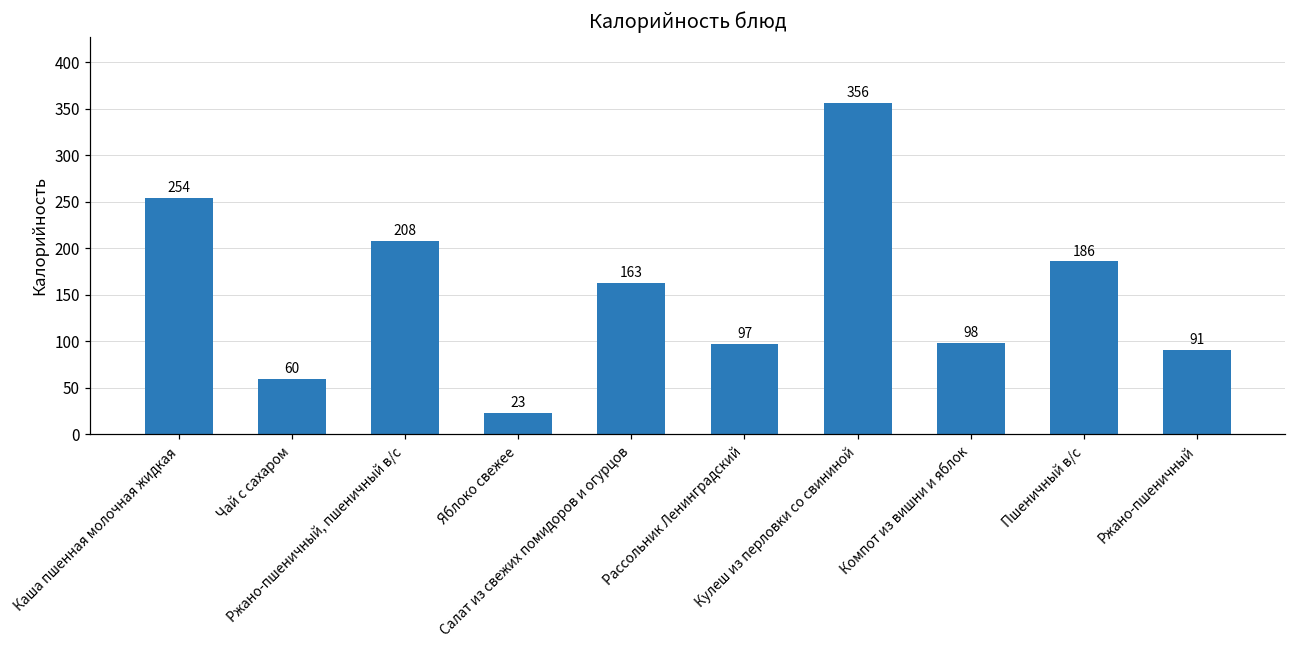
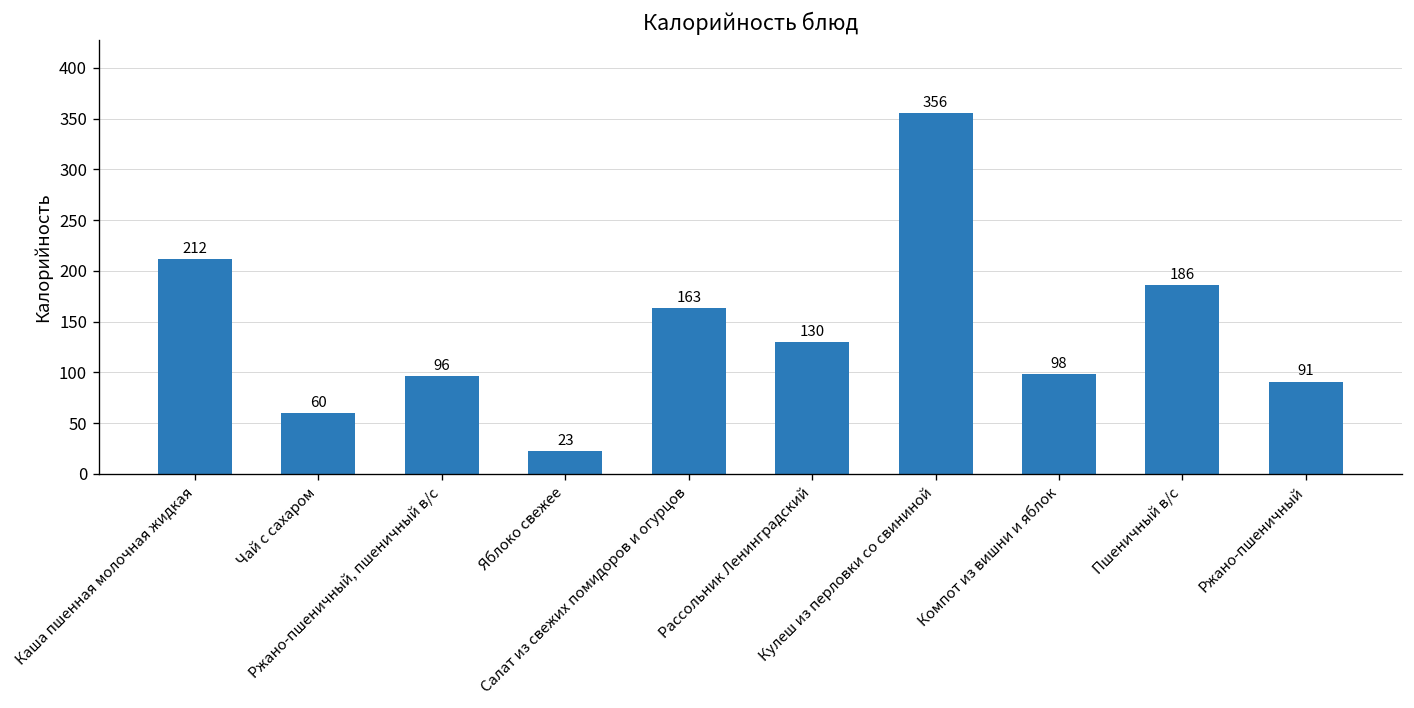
Каша пшенная молочная жидкая: 254 -> 212
Ржано-пшеничный, пшеничный в/с: 208 -> 96
Рассольник Ленинградский: 97 -> 130
